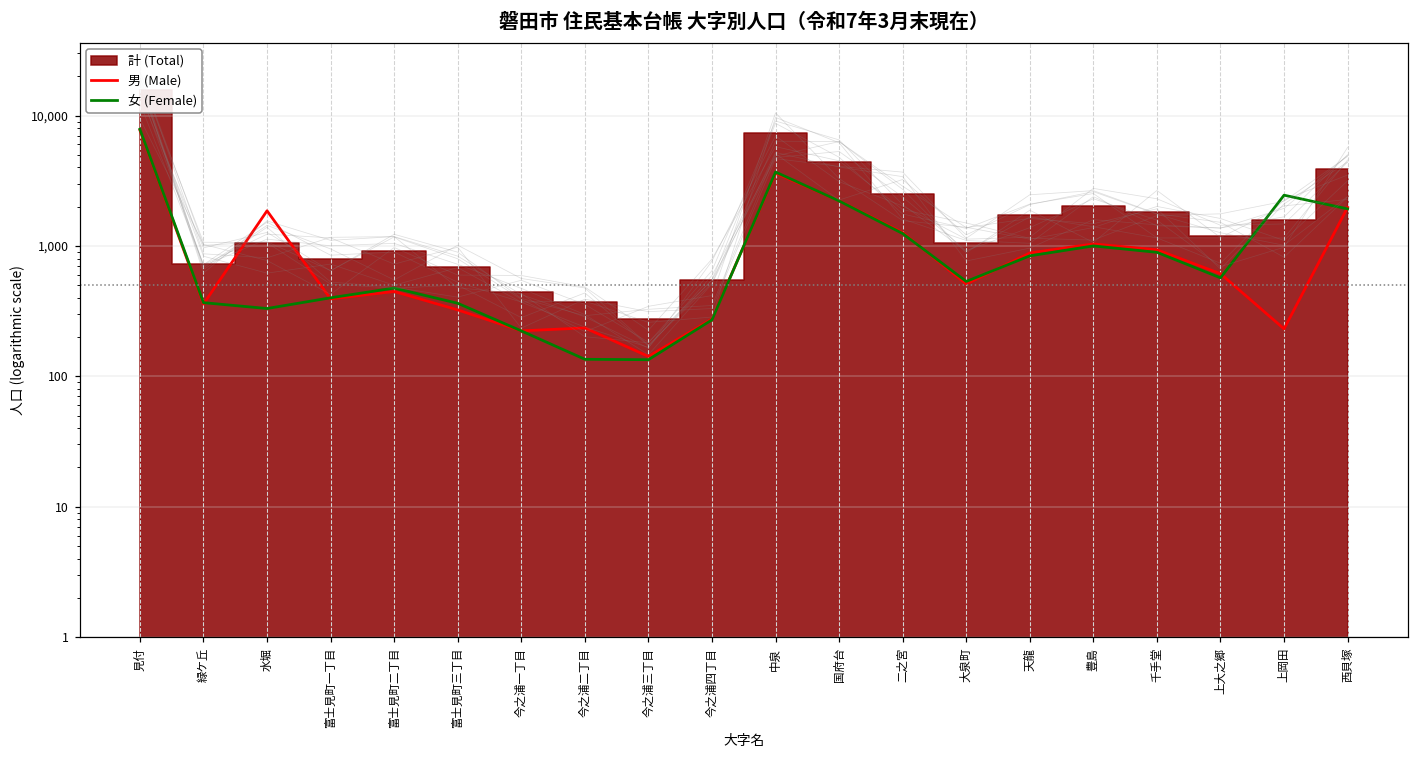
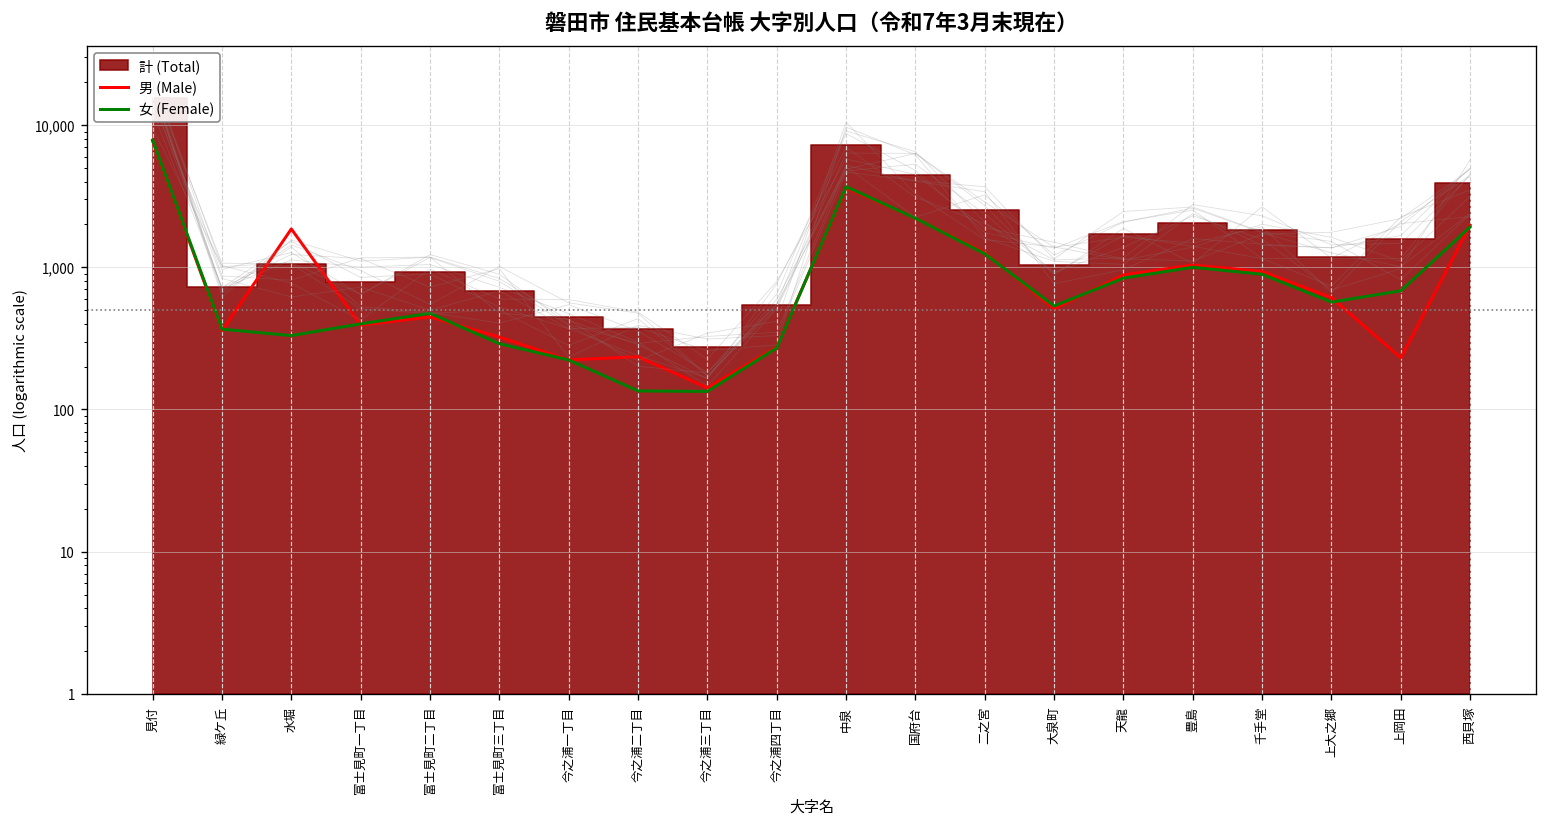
女 (Female), 富士見町三丁目: 360 -> 290
女 (Female), 上岡田: 2,500 -> 700
